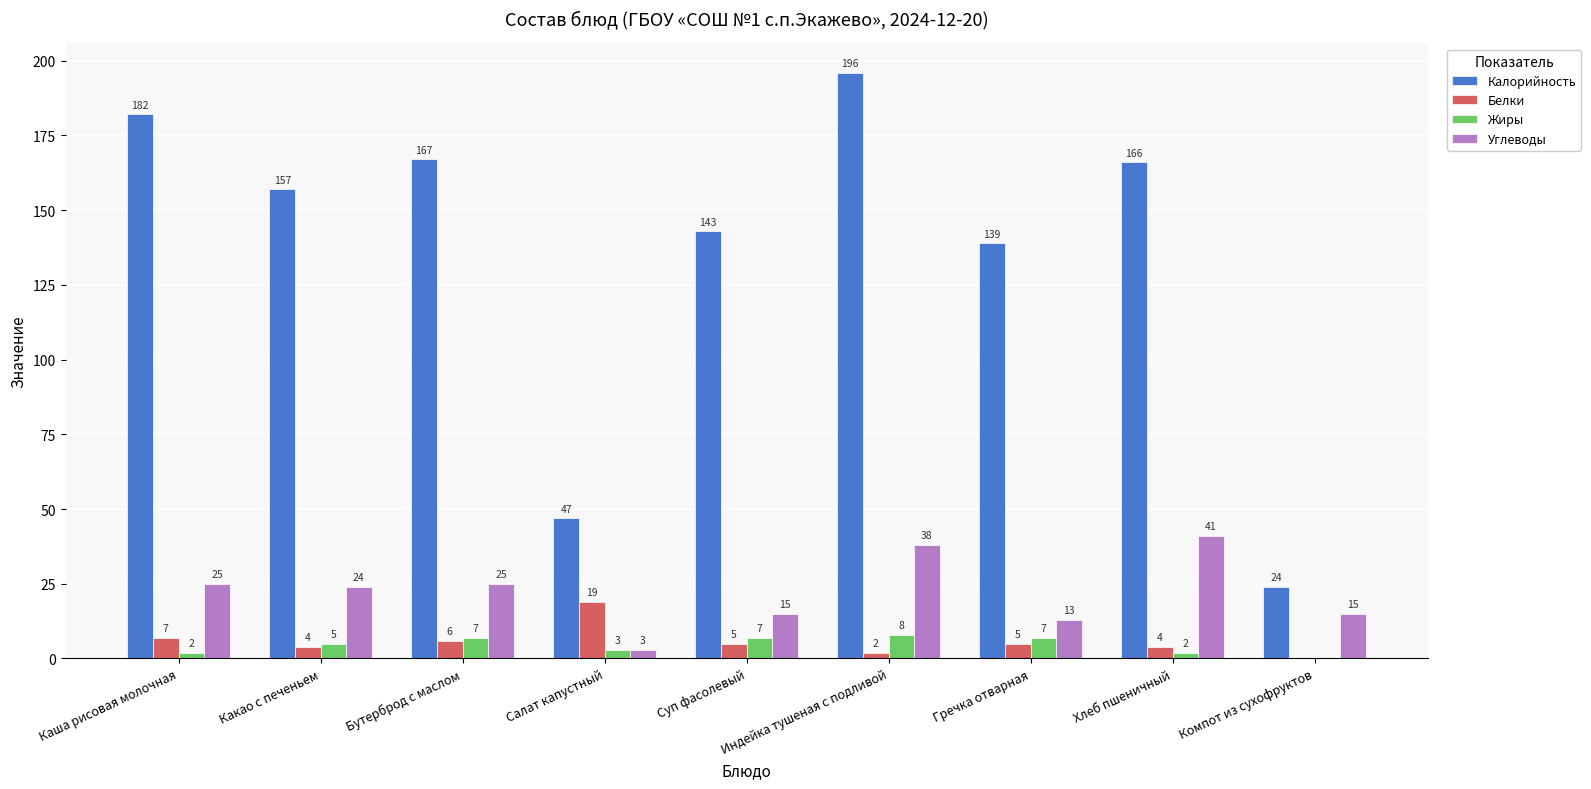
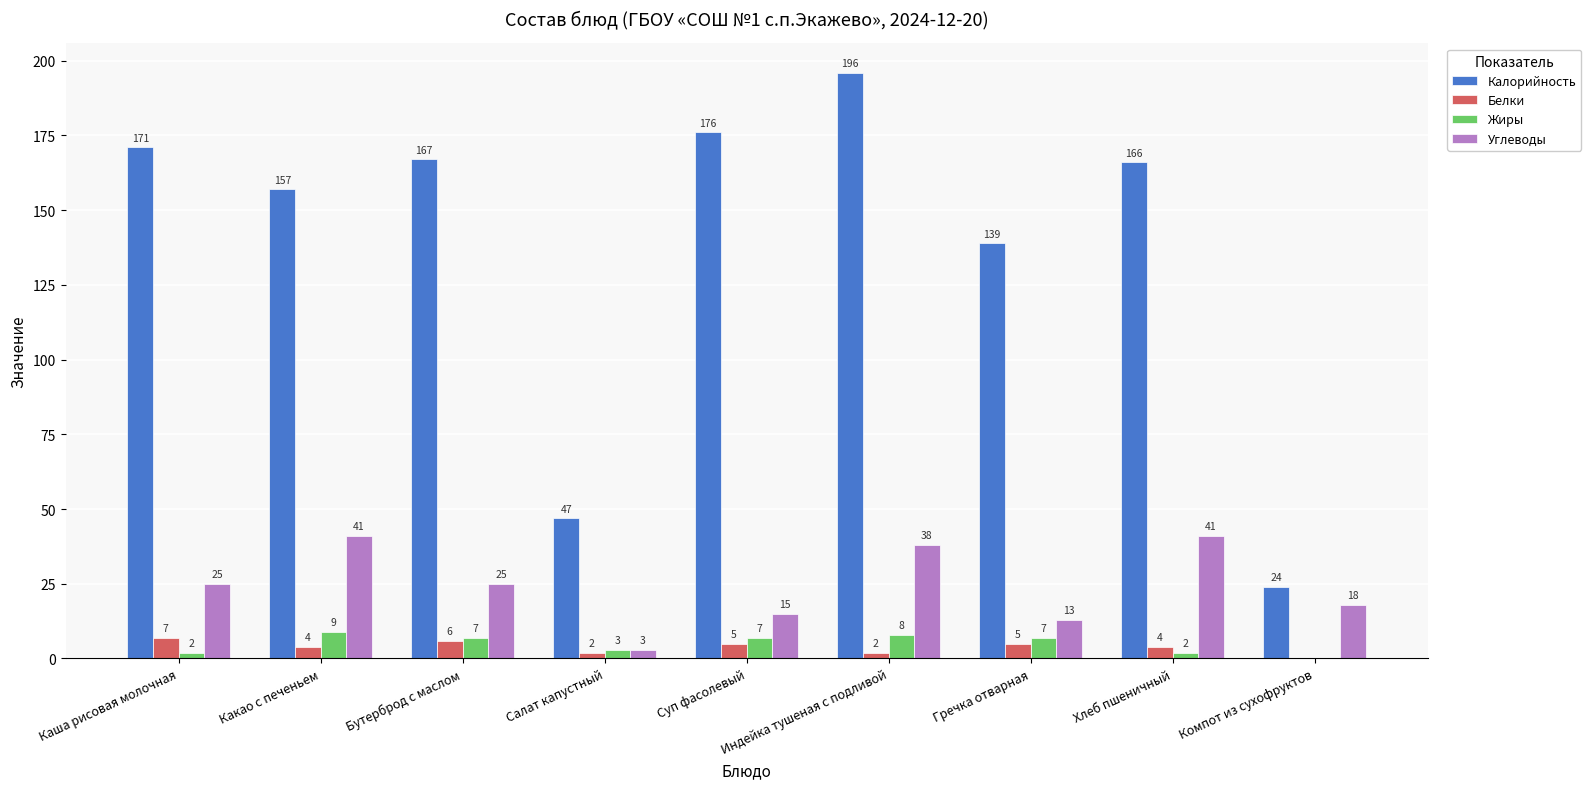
Калорийность, Каша рисовая молочная: 182 -> 171
Жиры, Какао с печеньем: 5 -> 9
Углеводы, Какао с печеньем: 24 -> 41
Белки, Салат капустный: 19 -> 2
Калорийность, Суп фасолевый: 143 -> 176
Углеводы, Компот из сухофруктов: 15 -> 18
